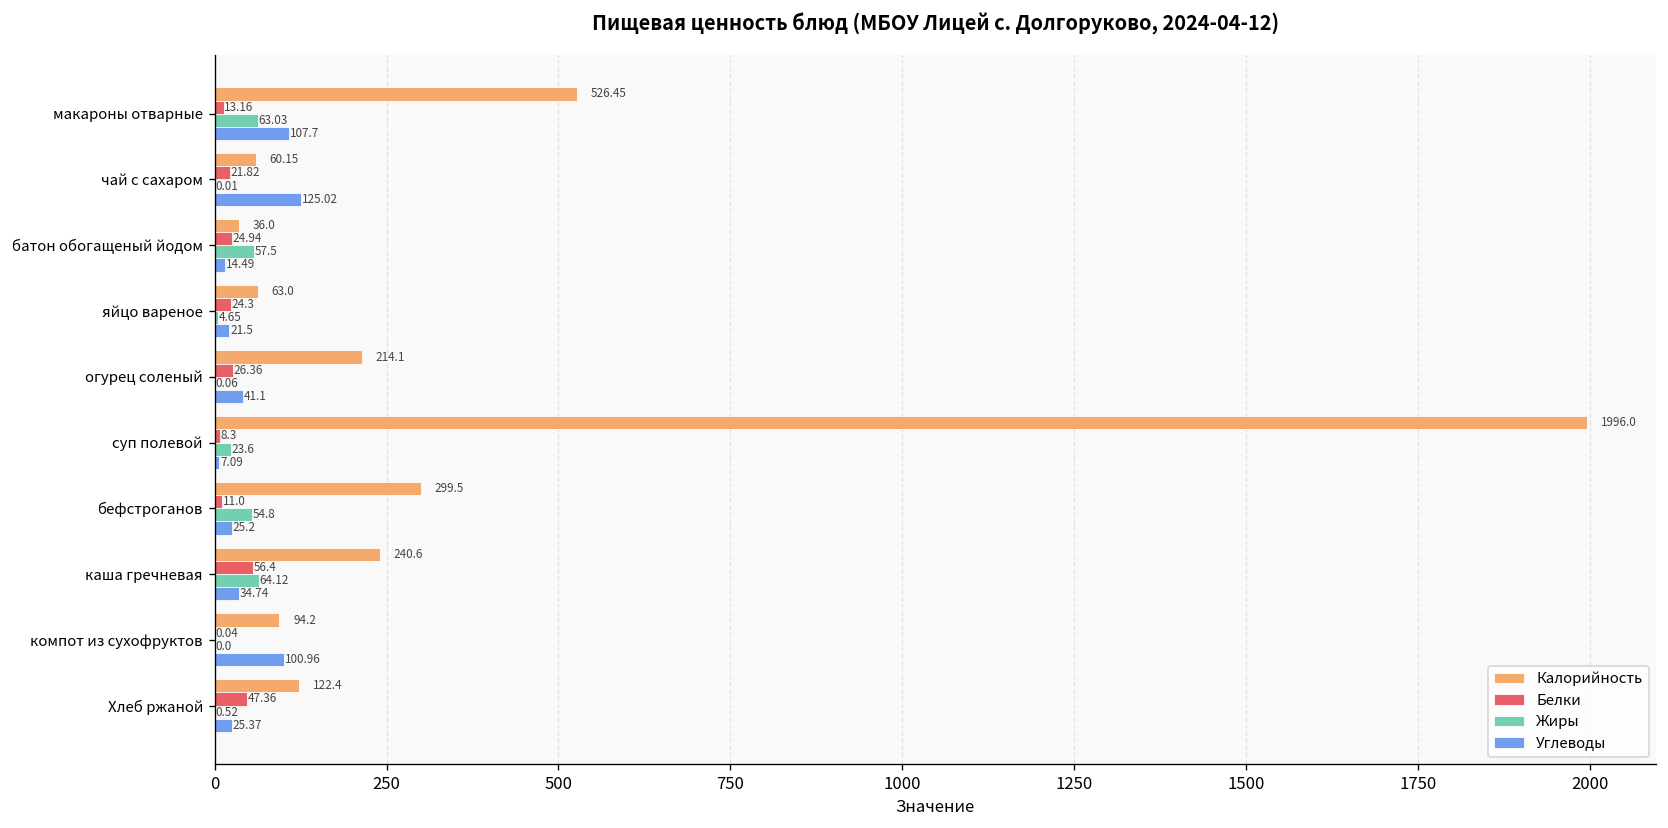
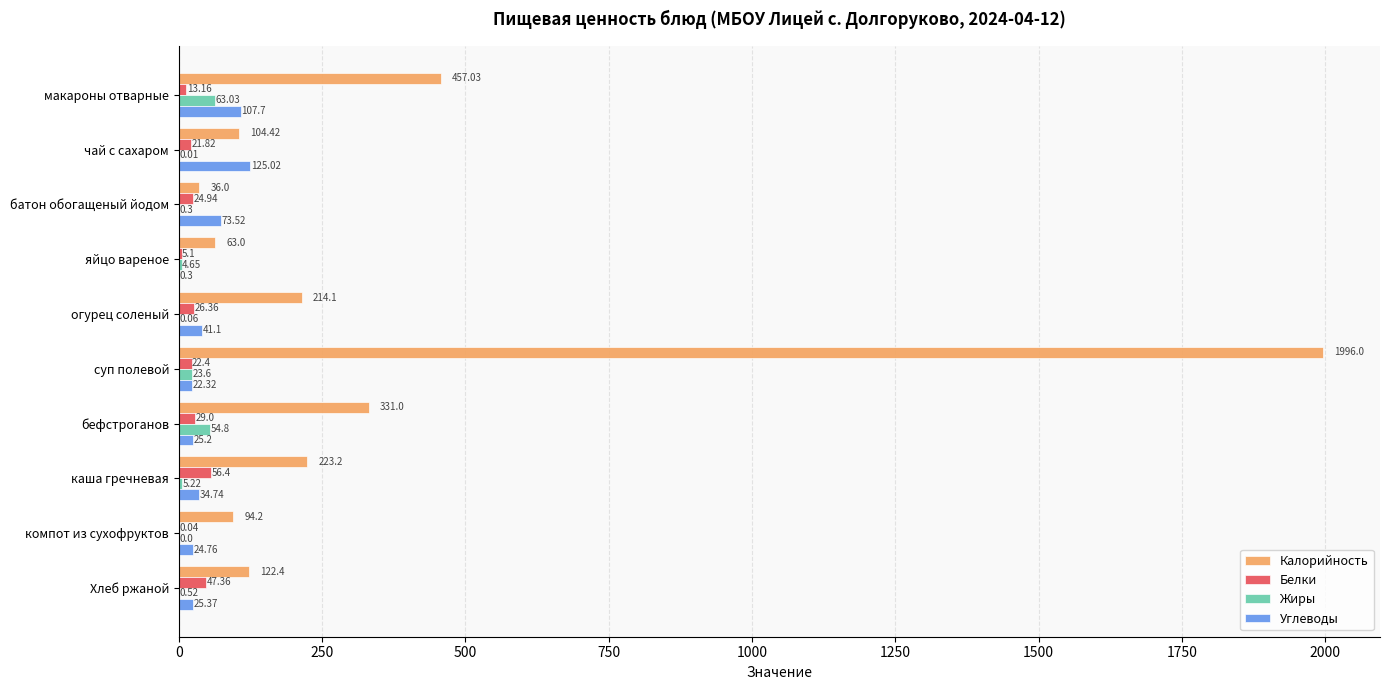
Калорийность, макароны отварные: 526.45 -> 457.03
Калорийность, чай с сахаром: 60.15 -> 104.42
Жиры, батон обогащеный йодом: 57.5 -> 0.3
Углеводы, батон обогащеный йодом: 14.49 -> 73.52
Белки, яйцо вареное: 24.3 -> 5.1
Углеводы, яйцо вареное: 21.5 -> 0.3
Белки, суп полевой: 8.3 -> 22.4
Углеводы, суп полевой: 7.09 -> 22.32
Калорийность, бефстроганов: 299.5 -> 331.0
Белки, бефстроганов: 11.0 -> 29.0
Калорийность, каша гречневая: 240.6 -> 223.2
Жиры, каша гречневая: 64.12 -> 5.22
Углеводы, компот из сухофруктов: 100.96 -> 24.76
